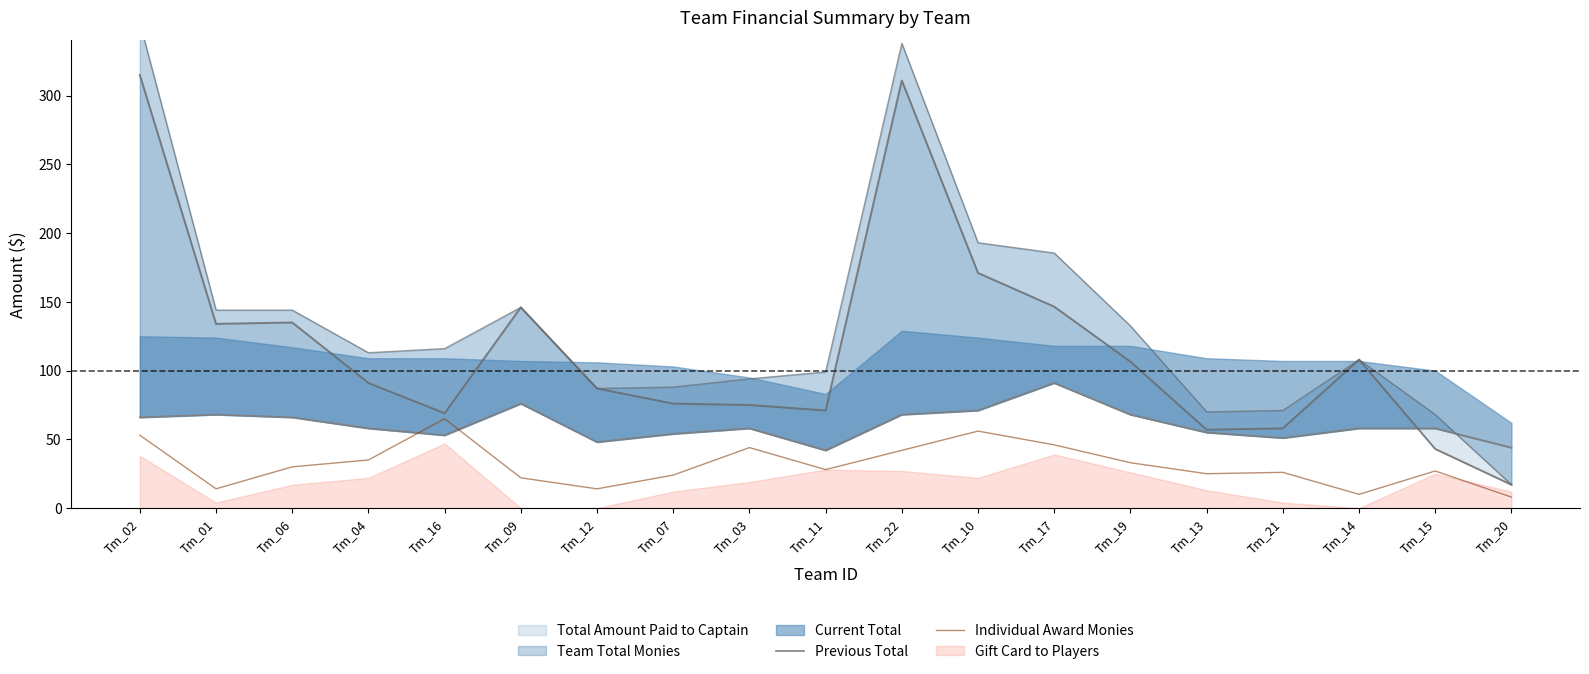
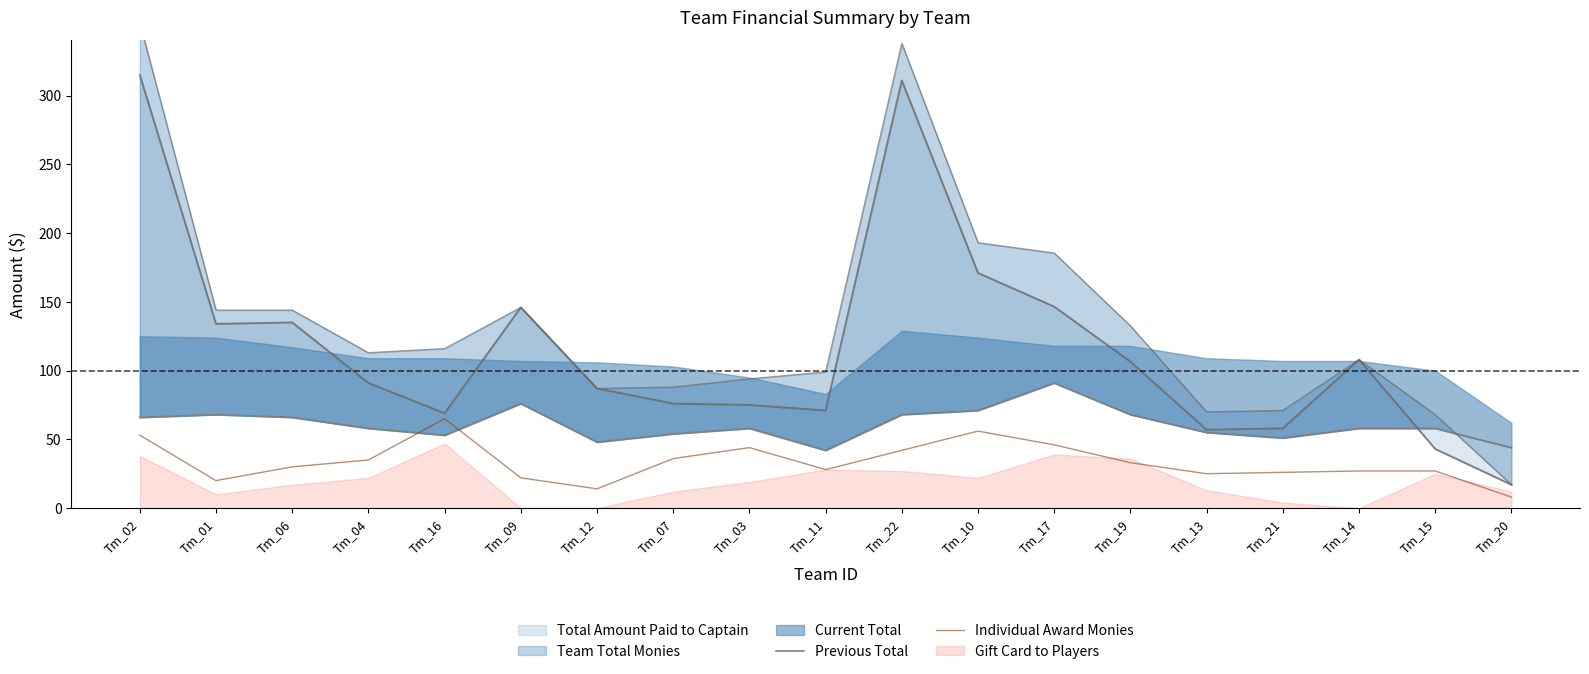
Individual Award Monies, Tm_01: 14 -> 20
Gift Card to Players, Tm_01: 4 -> 10
Individual Award Monies, Tm_07: 24 -> 36
Gift Card to Players, Tm_19: 26 -> 36
Individual Award Monies, Tm_14: 10 -> 27
